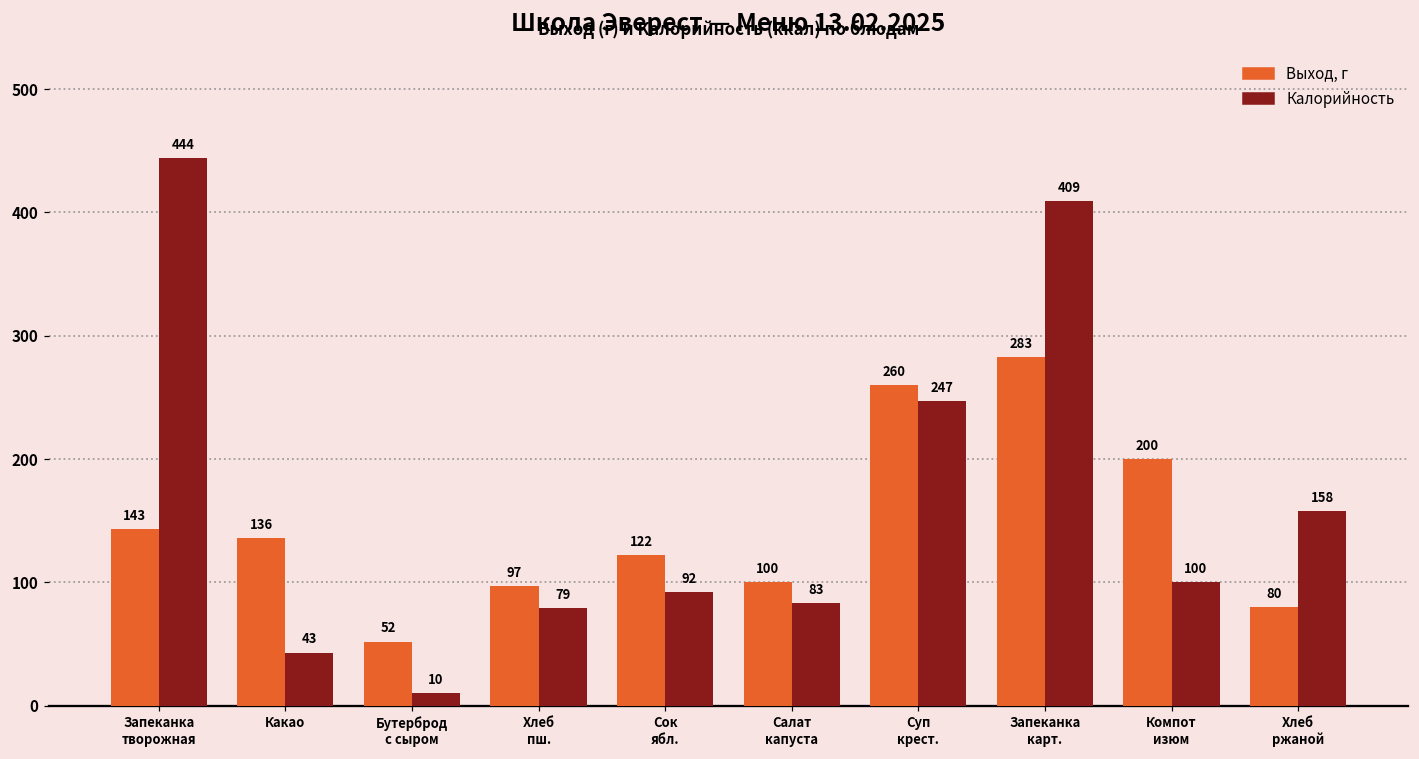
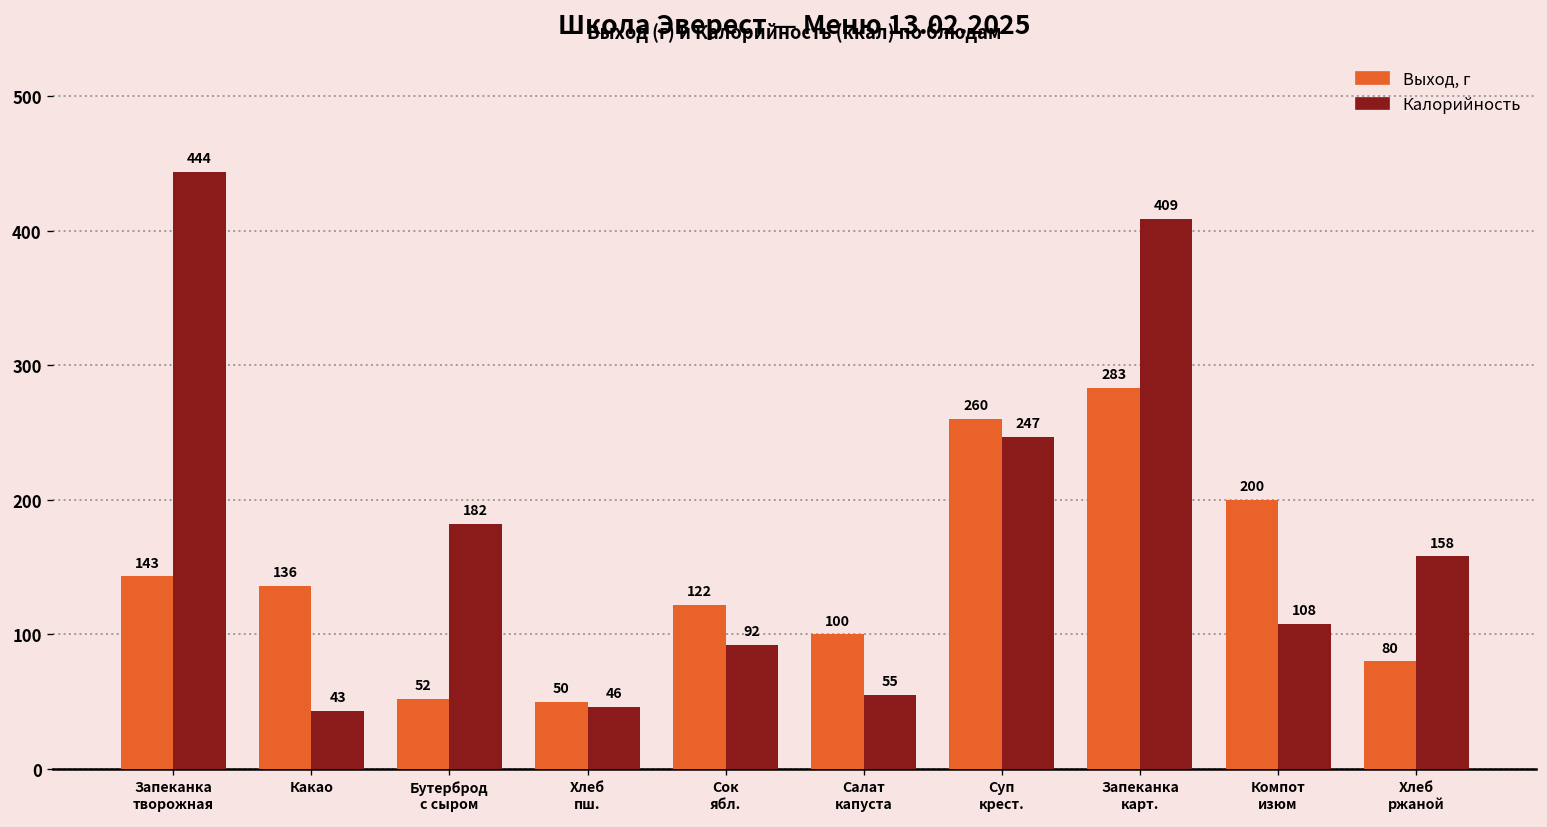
Калорийность, Бутерброд с сыром: 10 -> 182
Выход, г, Хлеб пш.: 97 -> 50
Калорийность, Хлеб пш.: 79 -> 46
Калорийность, Салат капуста: 83 -> 55
Калорийность, Компот изюм: 100 -> 108
